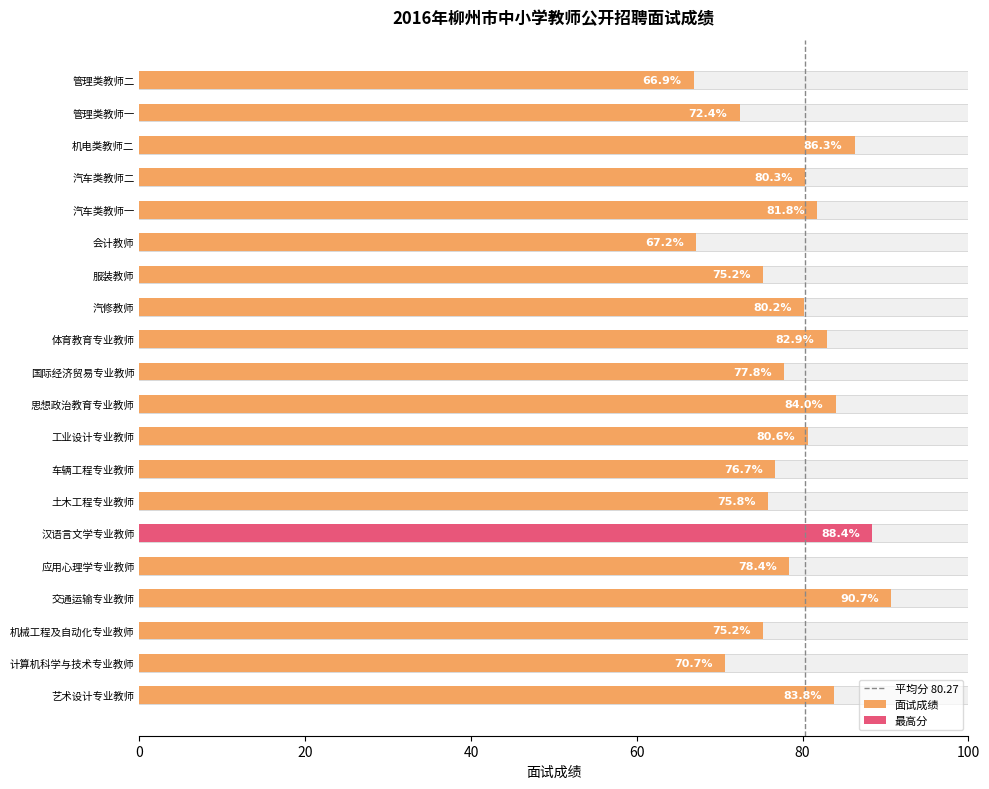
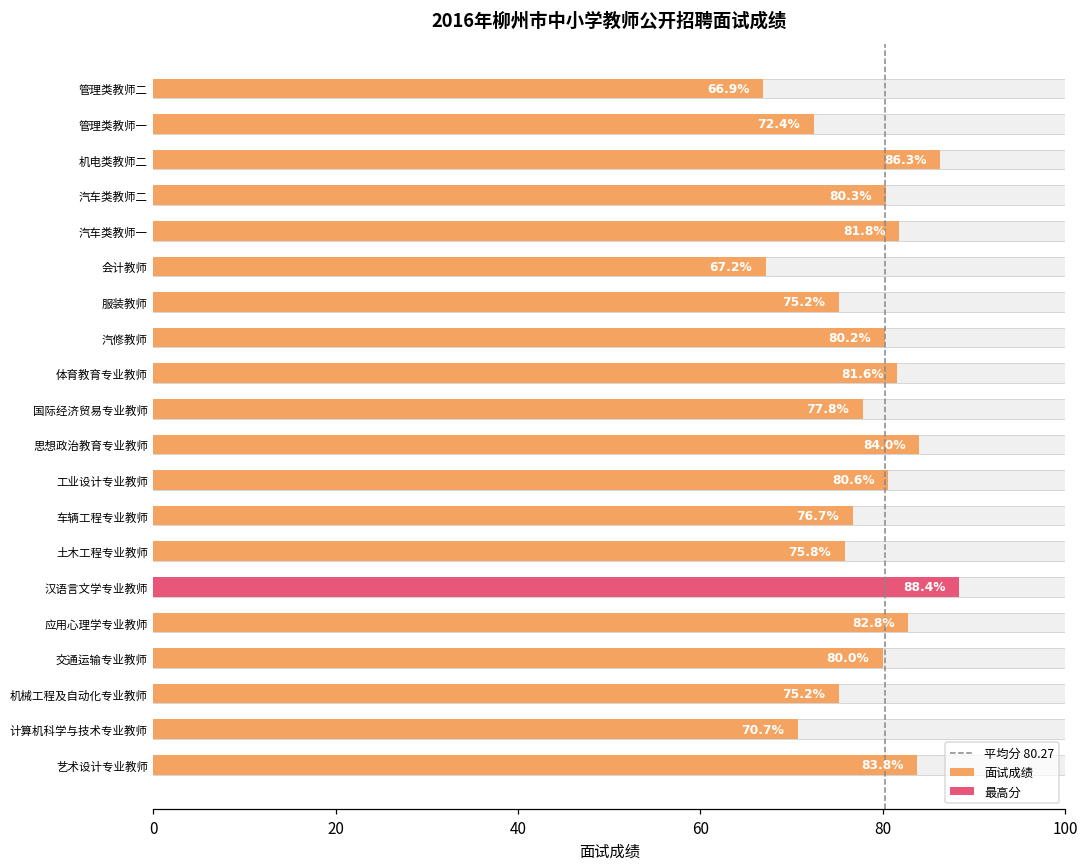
面试成绩, 体育教育专业教师: 82.9% -> 81.6%
面试成绩, 应用心理学专业教师: 78.4% -> 82.8%
面试成绩, 交通运输专业教师: 90.7% -> 80.0%
